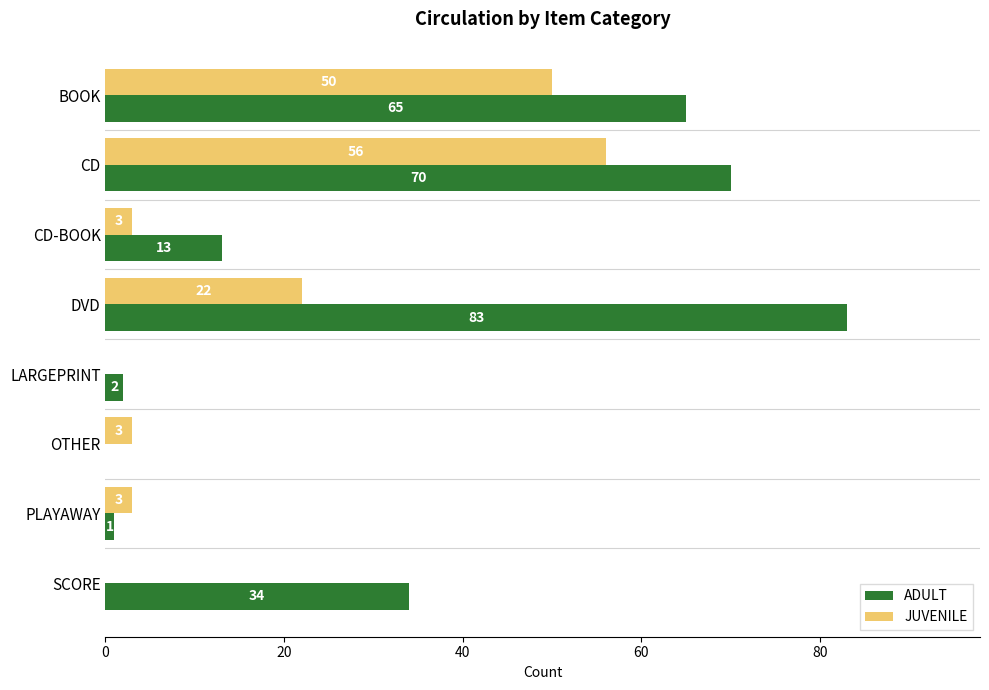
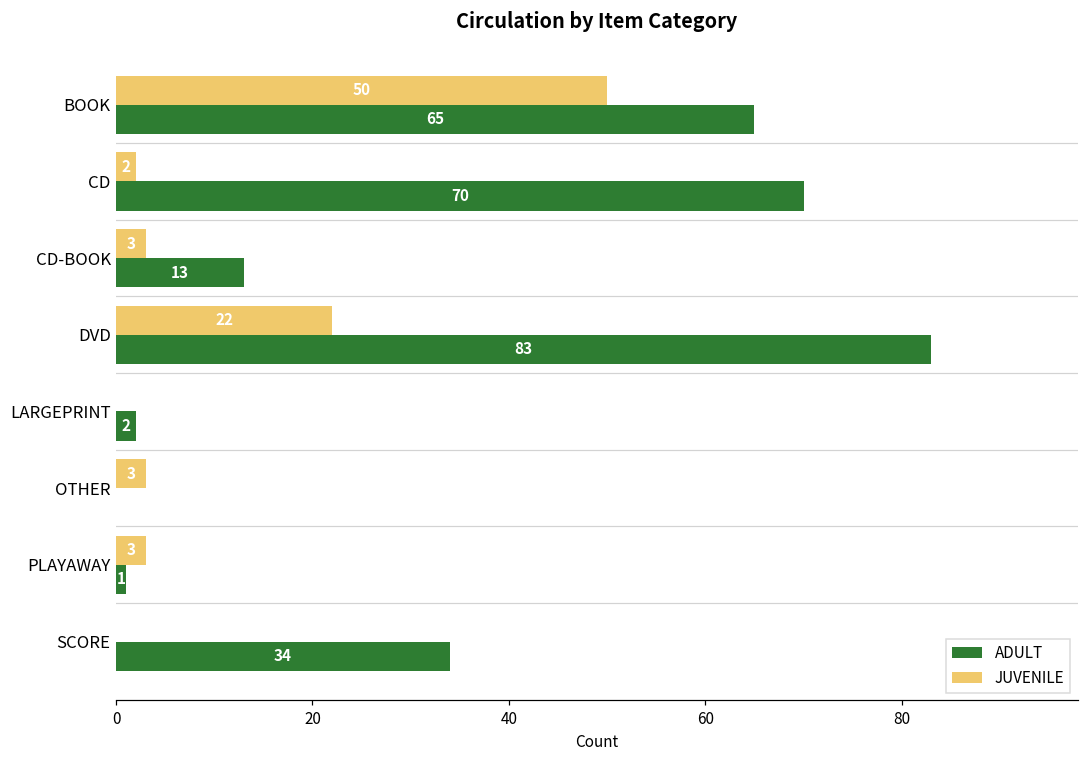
JUVENILE, CD: 56 -> 2
